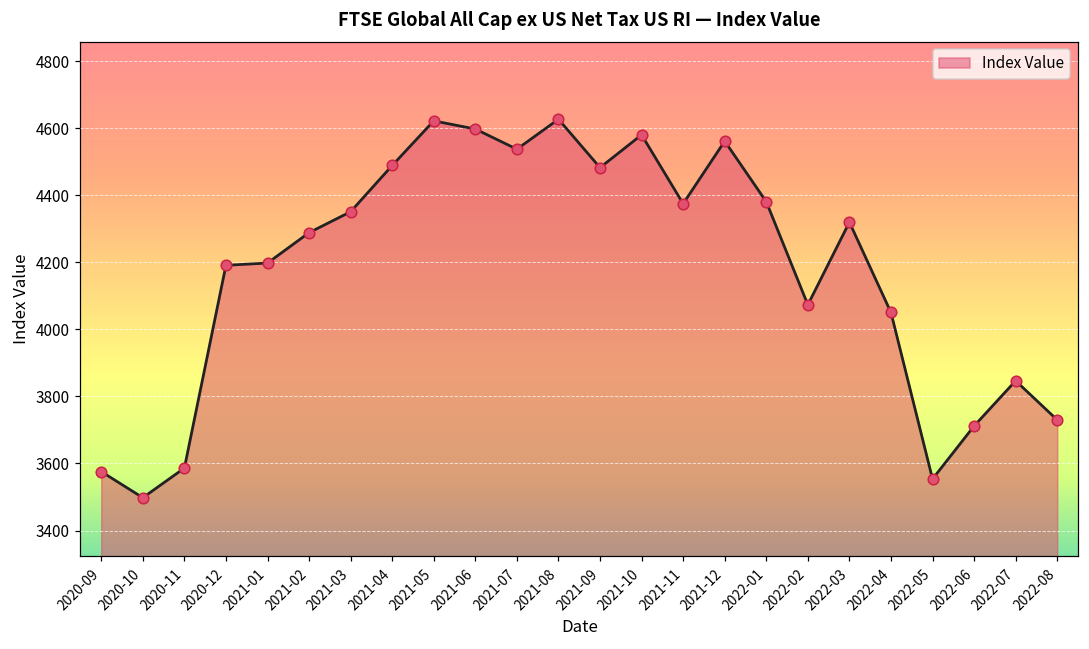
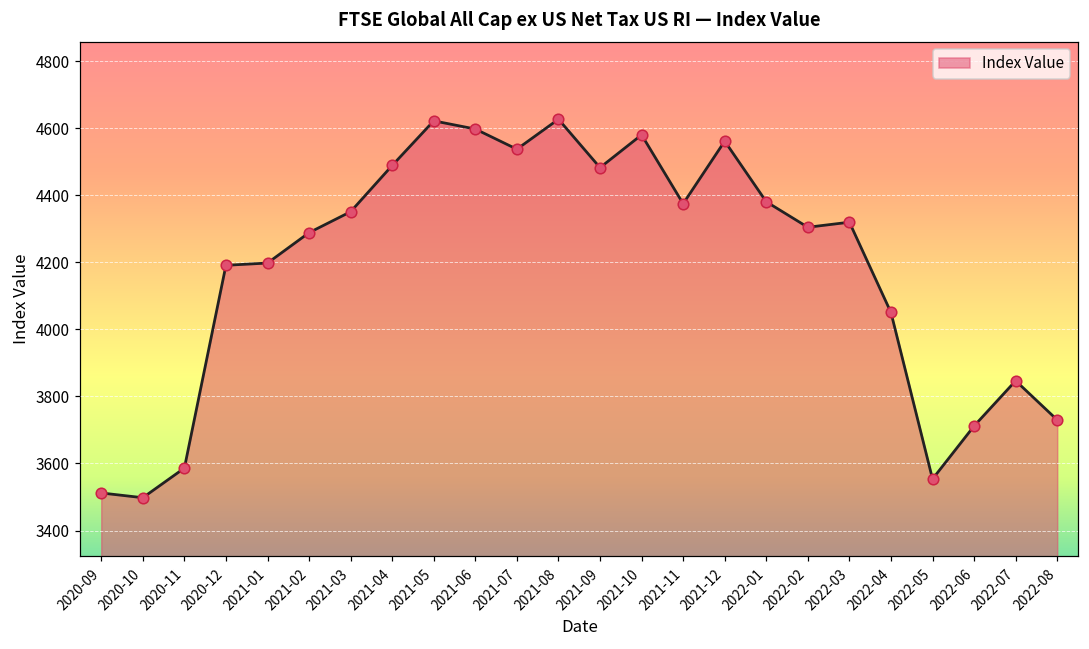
2020-09: 3580 -> 3510
2022-02: 4070 -> 4300
